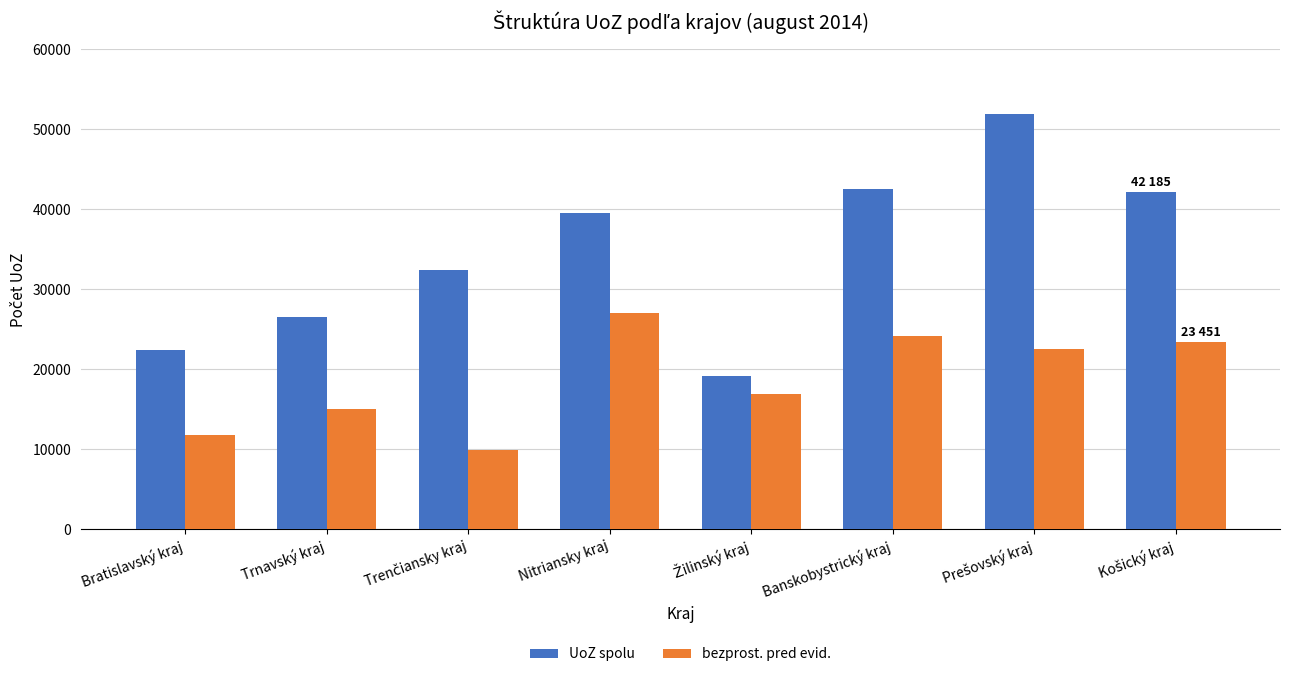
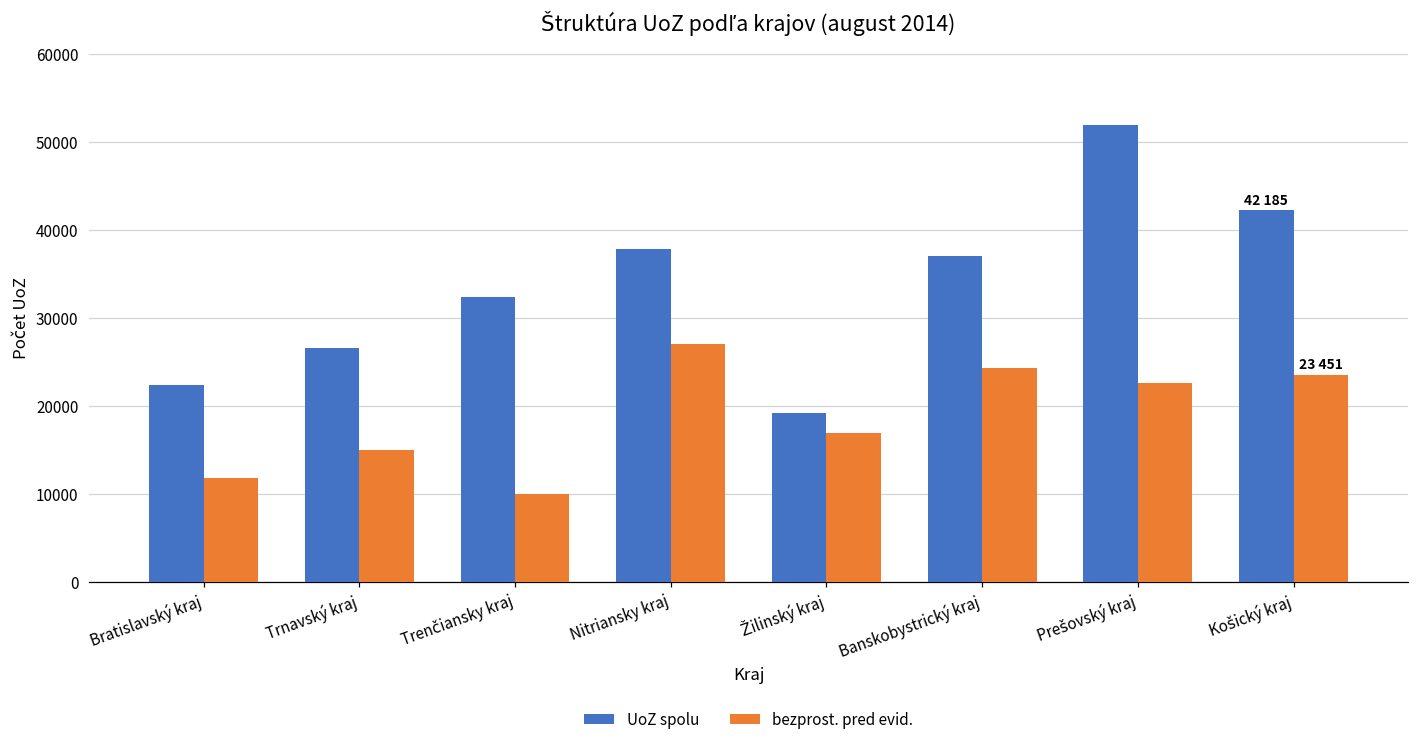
UoZ spolu, Nitriansky kraj: 40000 -> 38000
UoZ spolu, Banskobystrický kraj: 43000 -> 37000
